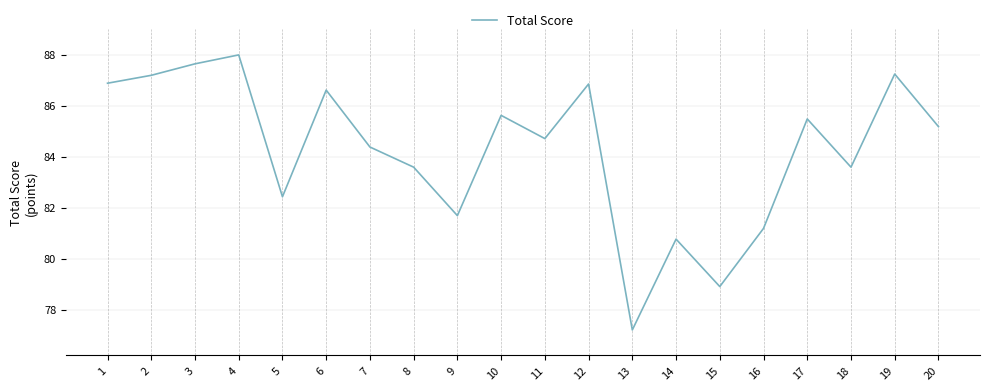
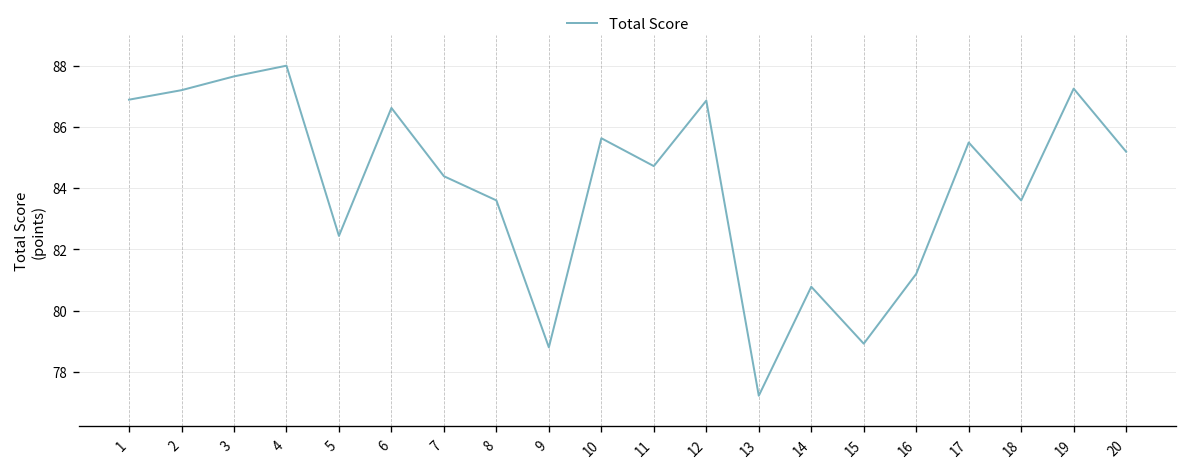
9: 81.7 -> 78.8
